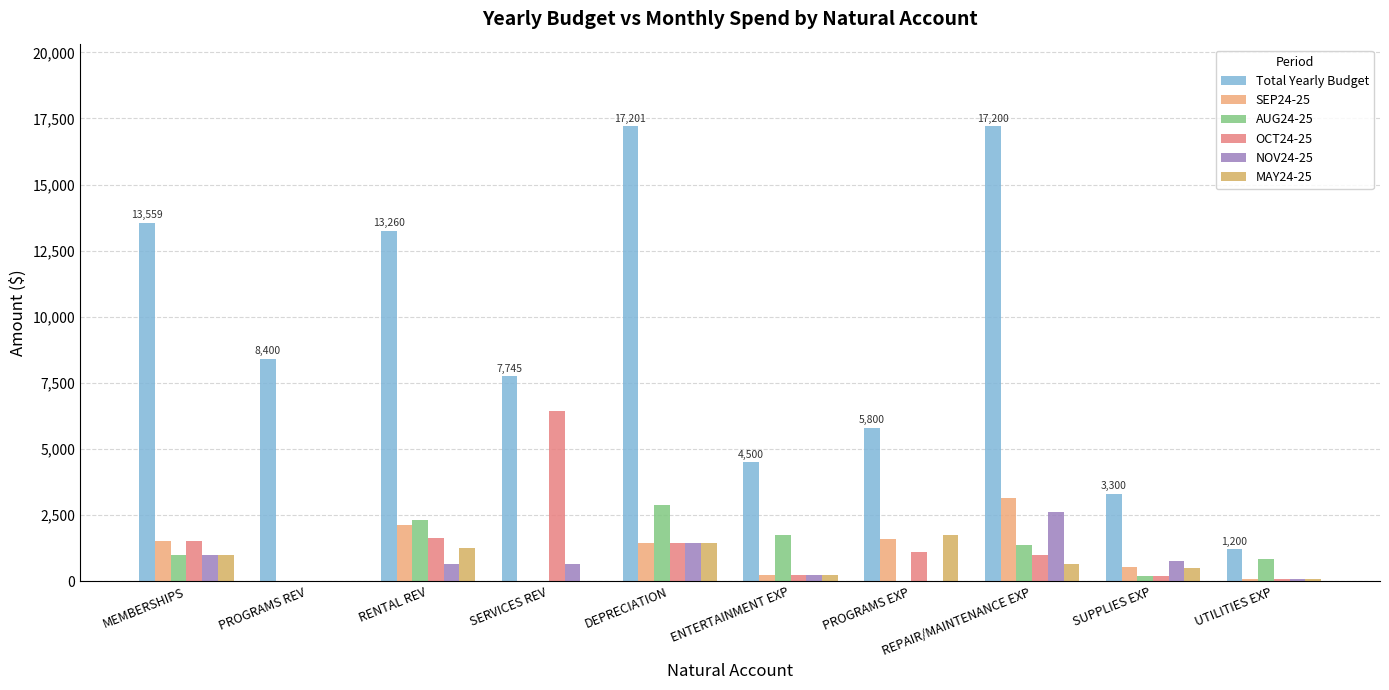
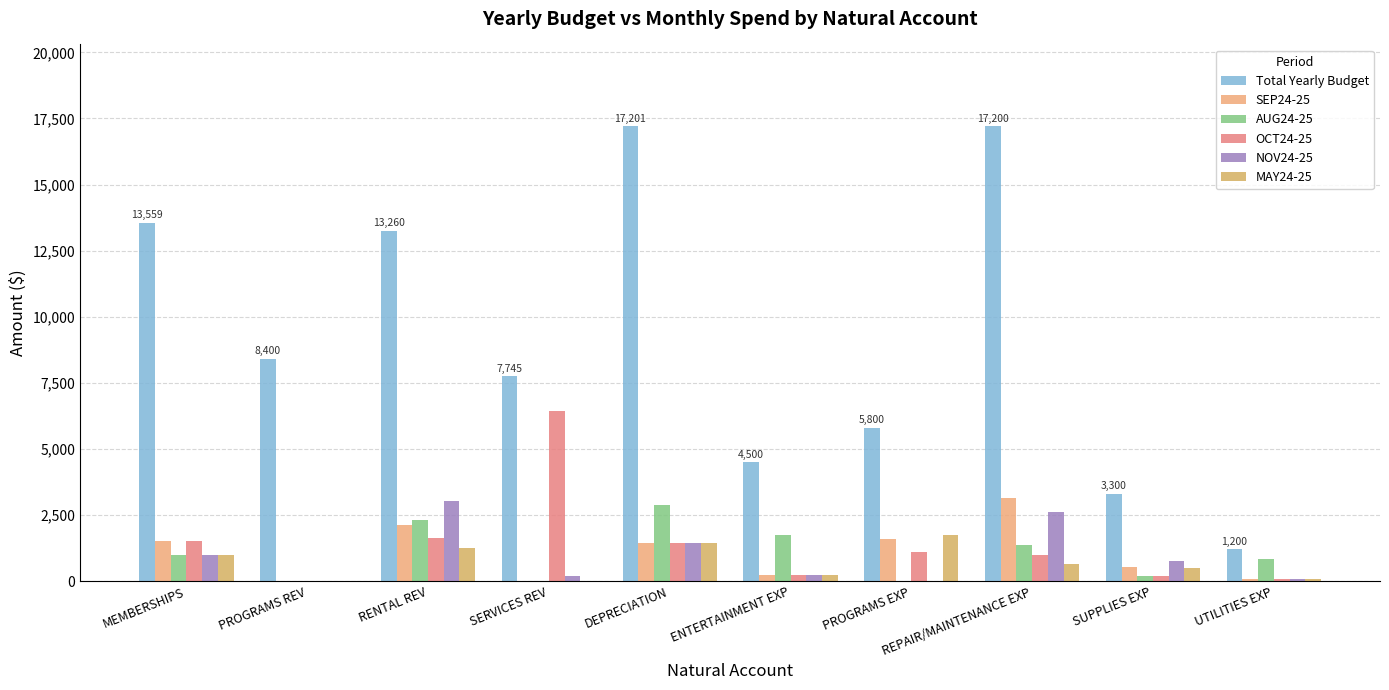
NOV24-25, RENTAL REV: 700 -> 3,000
NOV24-25, SERVICES REV: 700 -> 200
